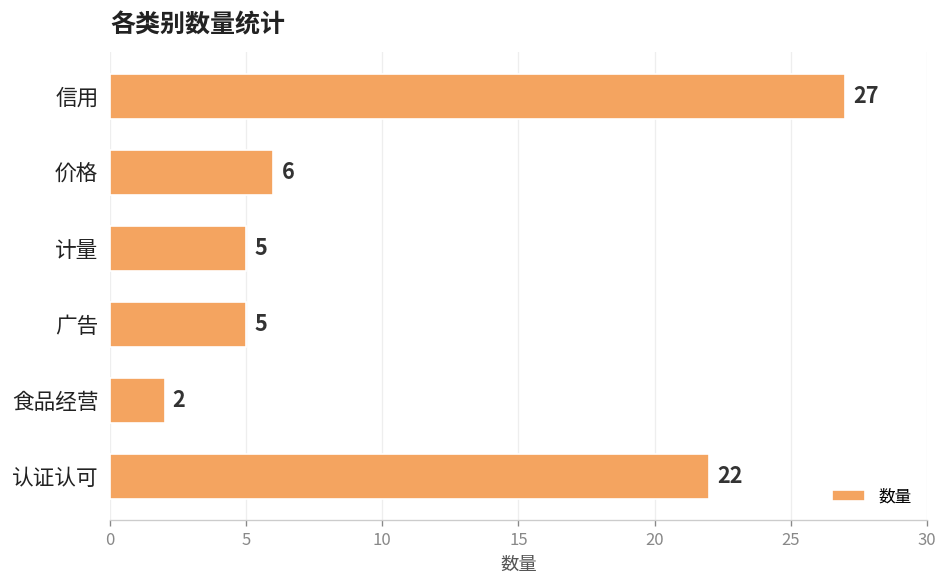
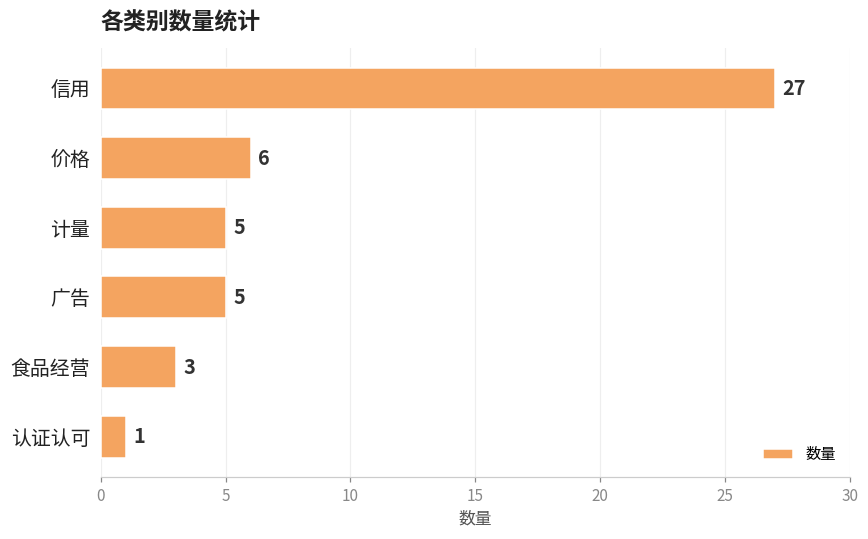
食品经营: 2 -> 3
认证认可: 22 -> 1
